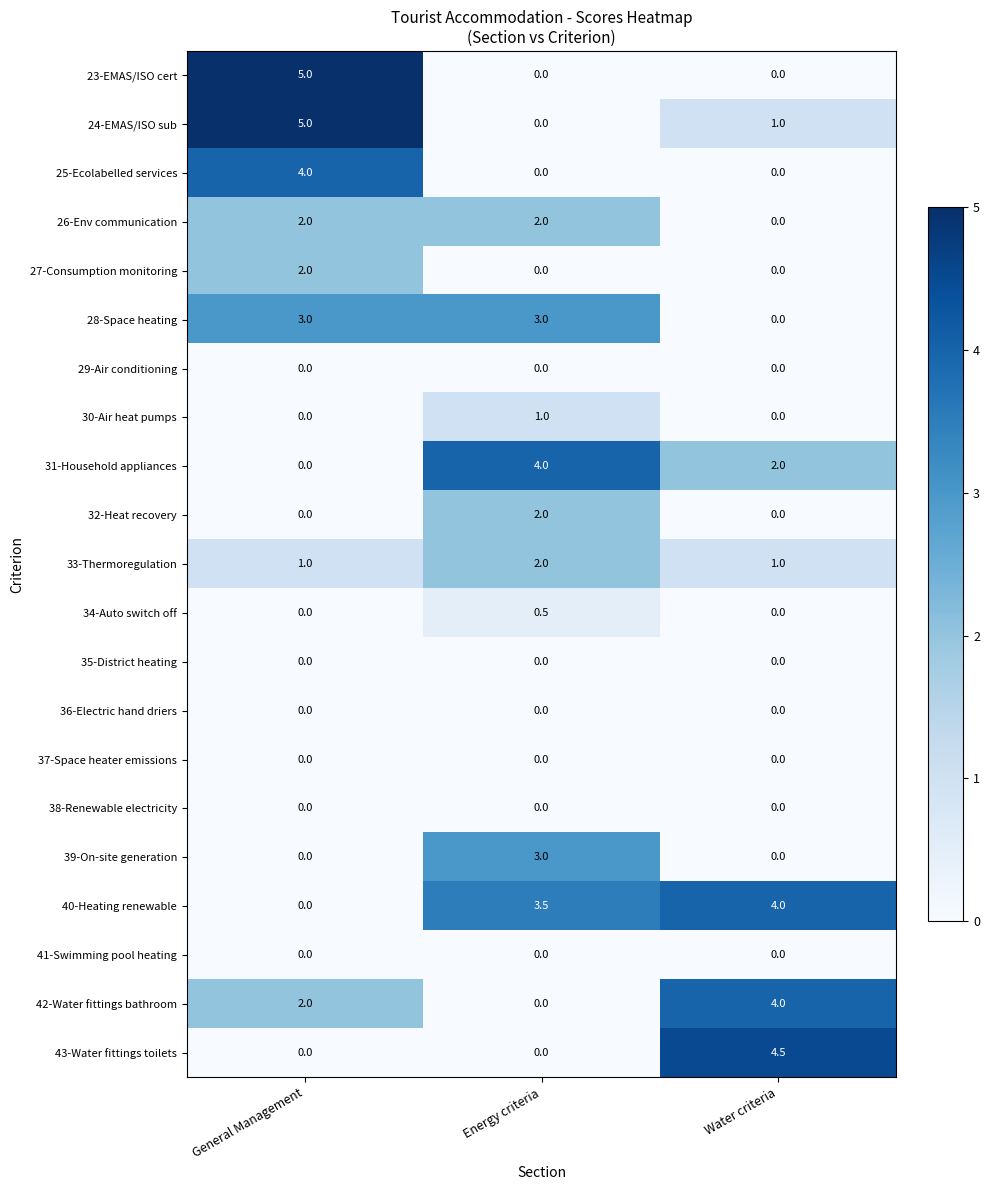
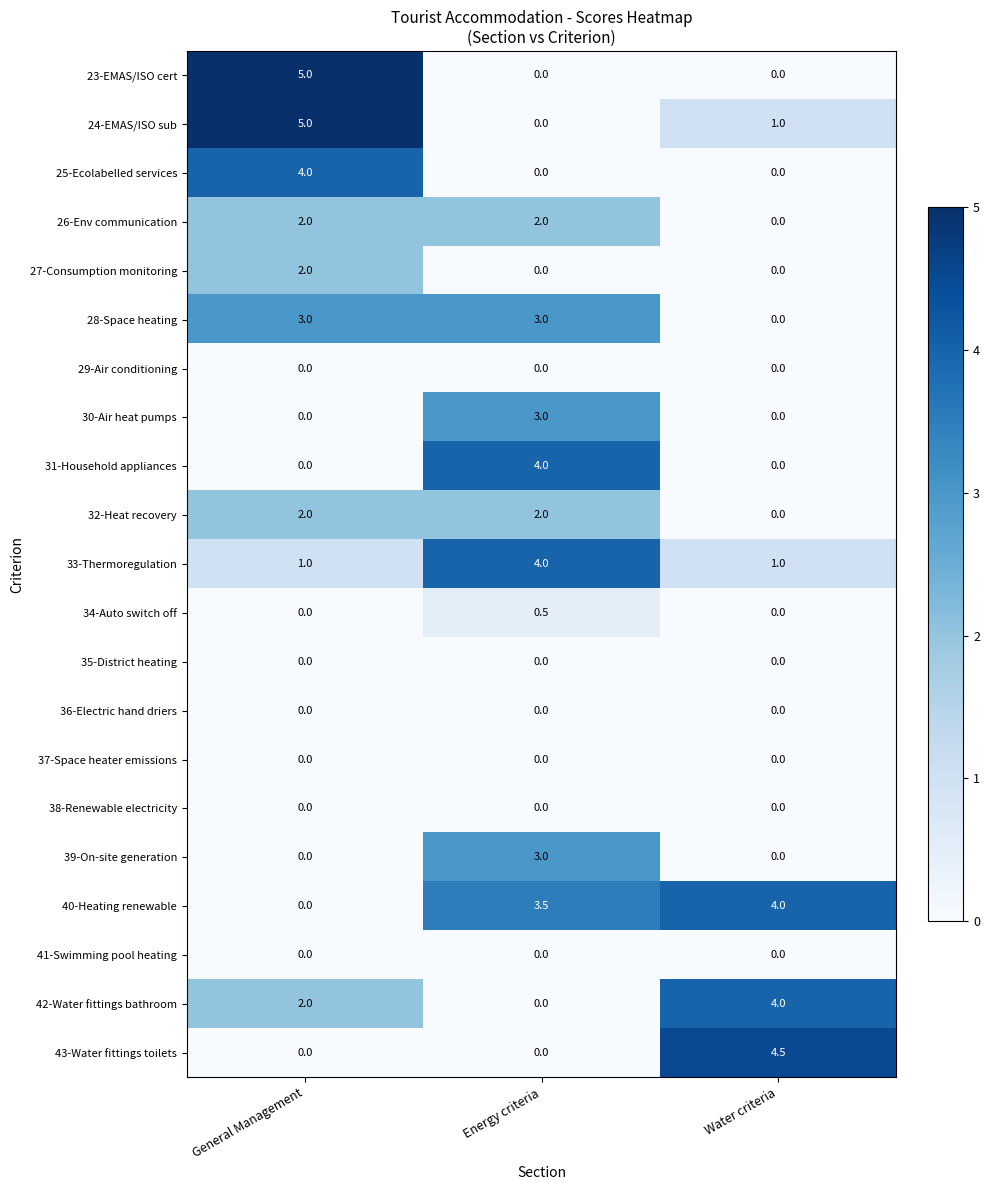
30-Air heat pumps, Energy criteria: 1.0 -> 3.0
31-Household appliances, Water criteria: 2.0 -> 0.0
32-Heat recovery, General Management: 0.0 -> 2.0
33-Thermoregulation, Energy criteria: 2.0 -> 4.0
